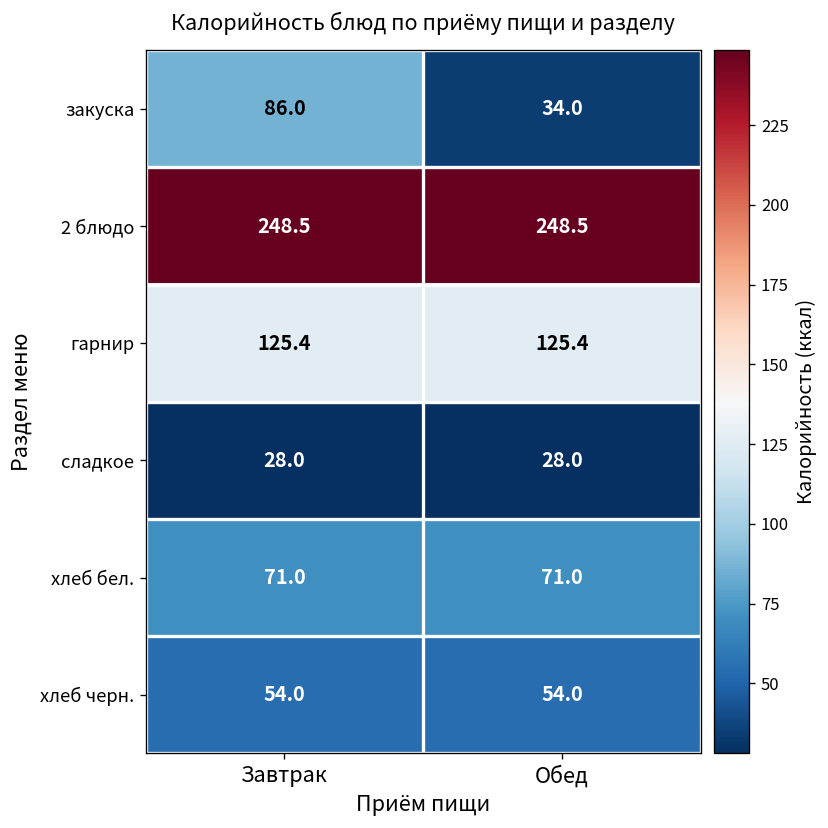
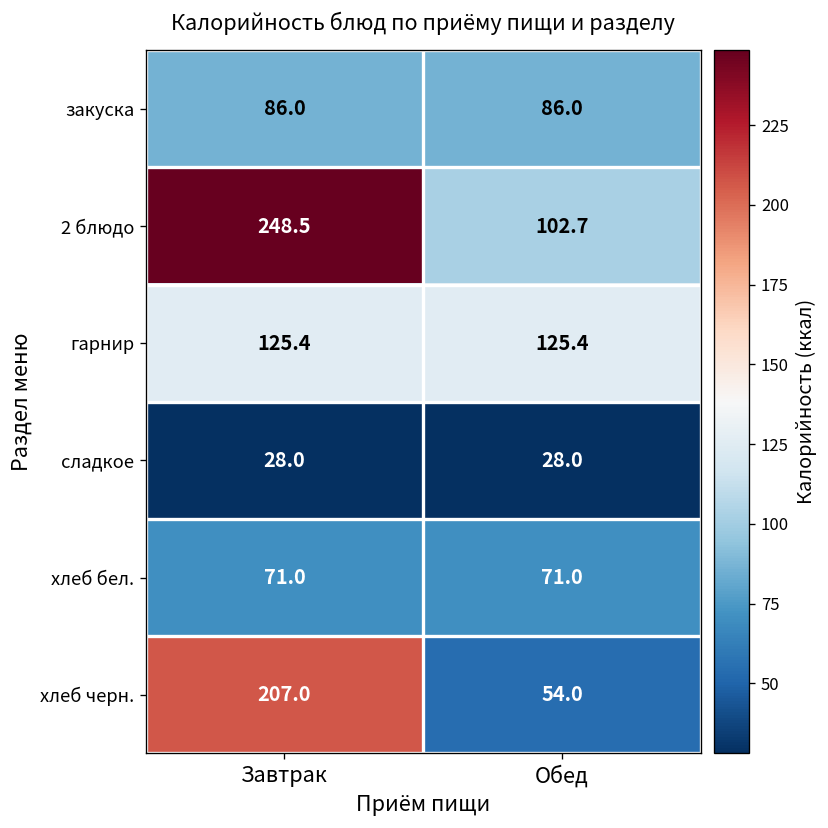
закуска, Обед: 34.0 -> 86.0
2 блюдо, Обед: 248.5 -> 102.7
хлеб черн., Завтрак: 54.0 -> 207.0
